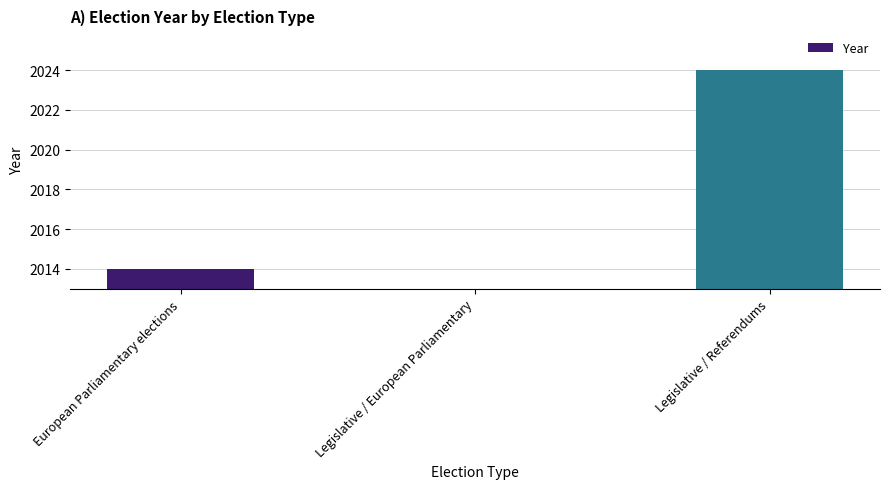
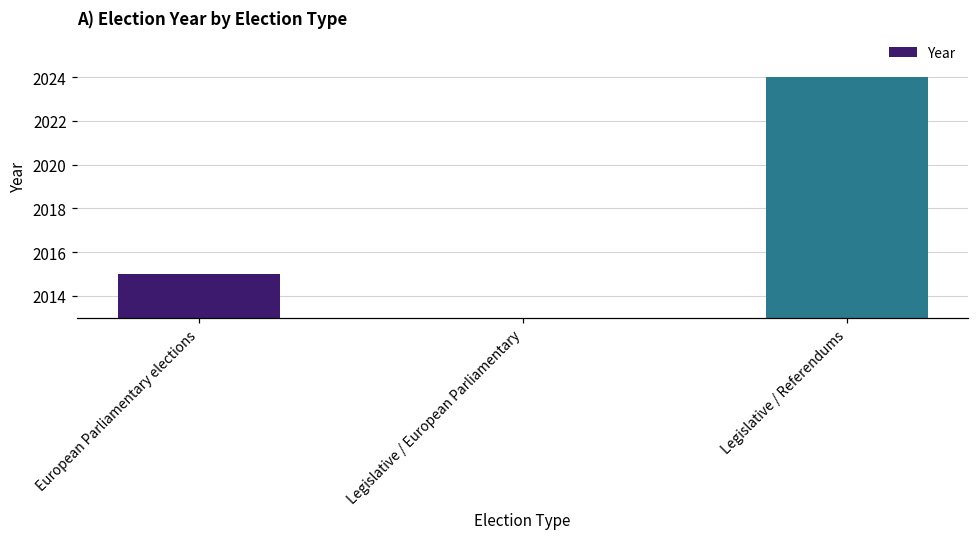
European Parliamentary elections: 2014 -> 2015
